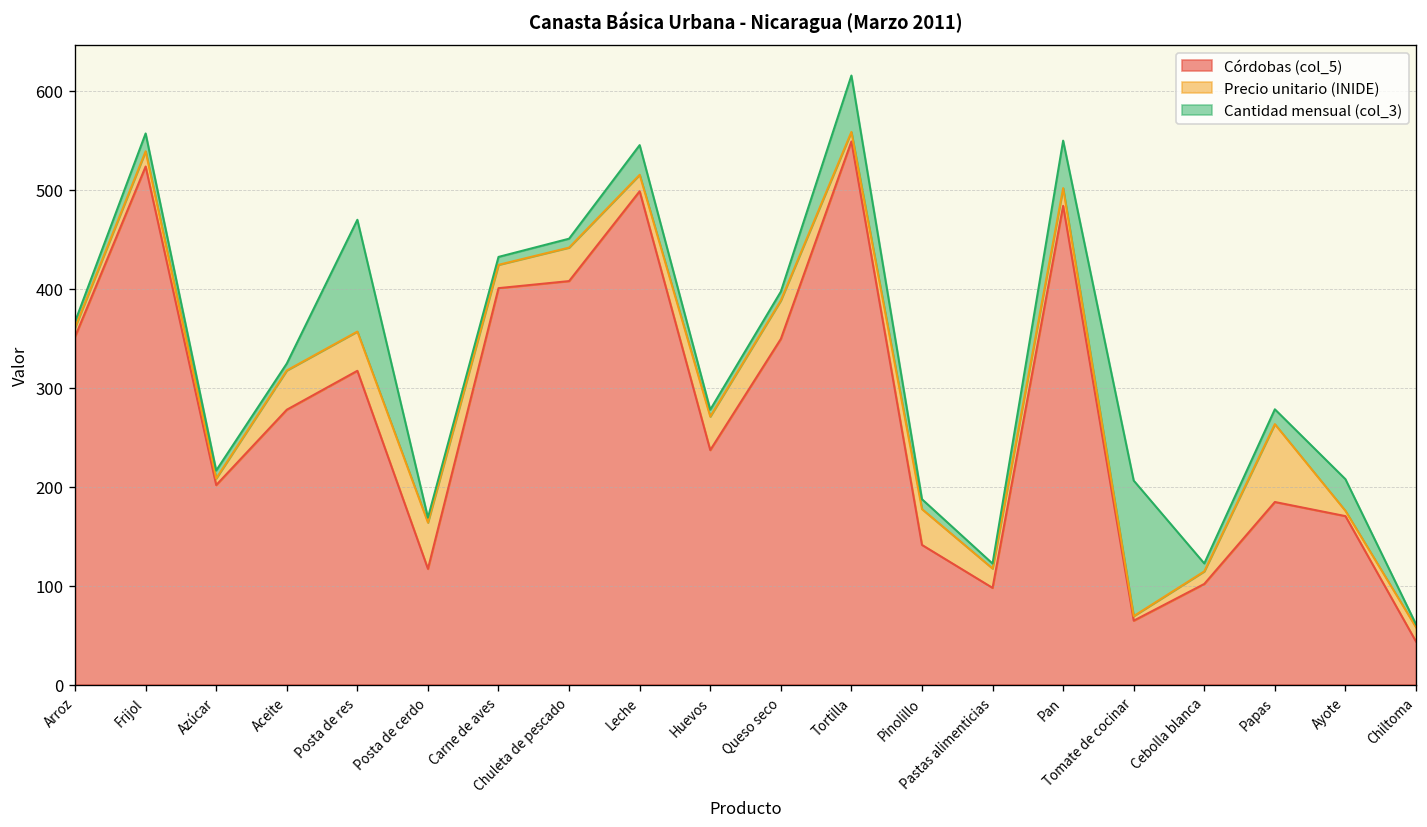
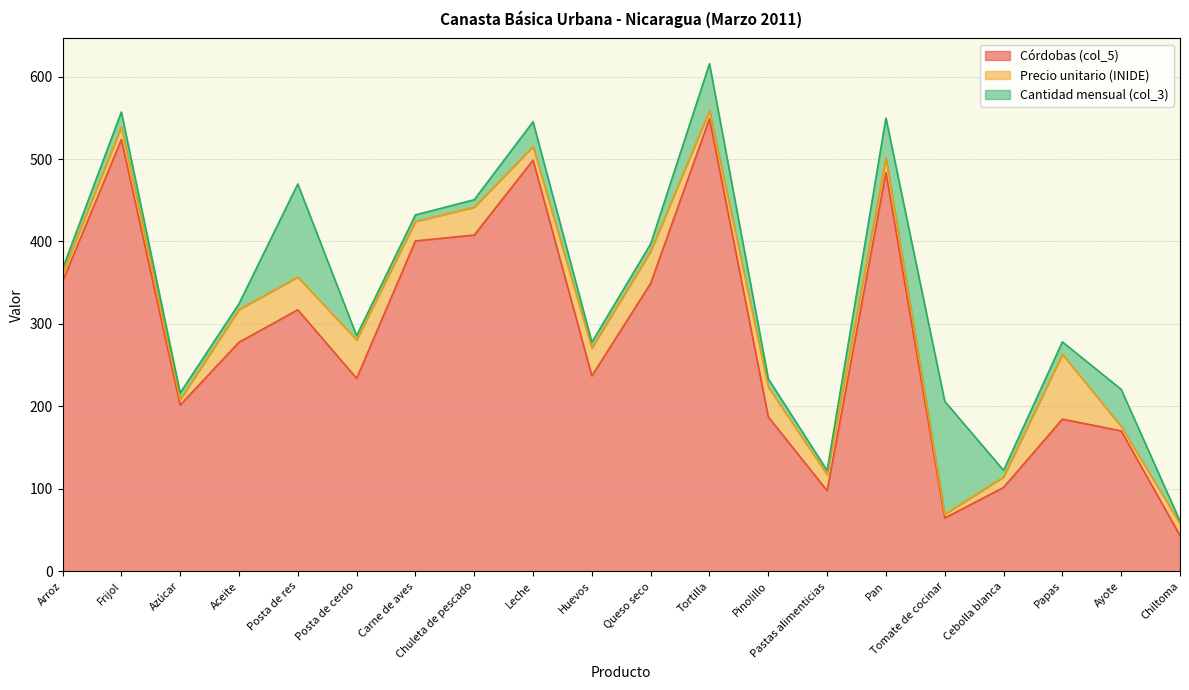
Córdobas (col_5), Posta de cerdo: 120 -> 230
Córdobas (col_5), Pinolillo: 140 -> 190
Cantidad mensual (col_3), Ayote: 30 -> 50
